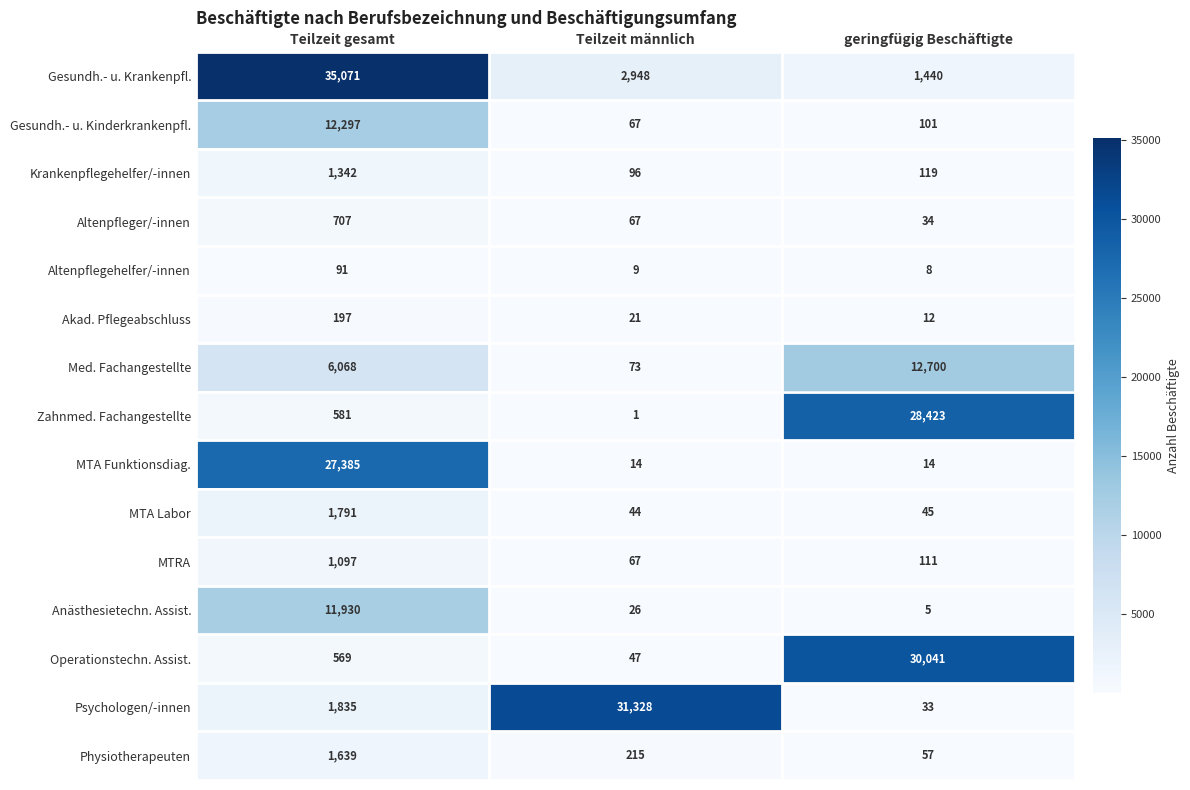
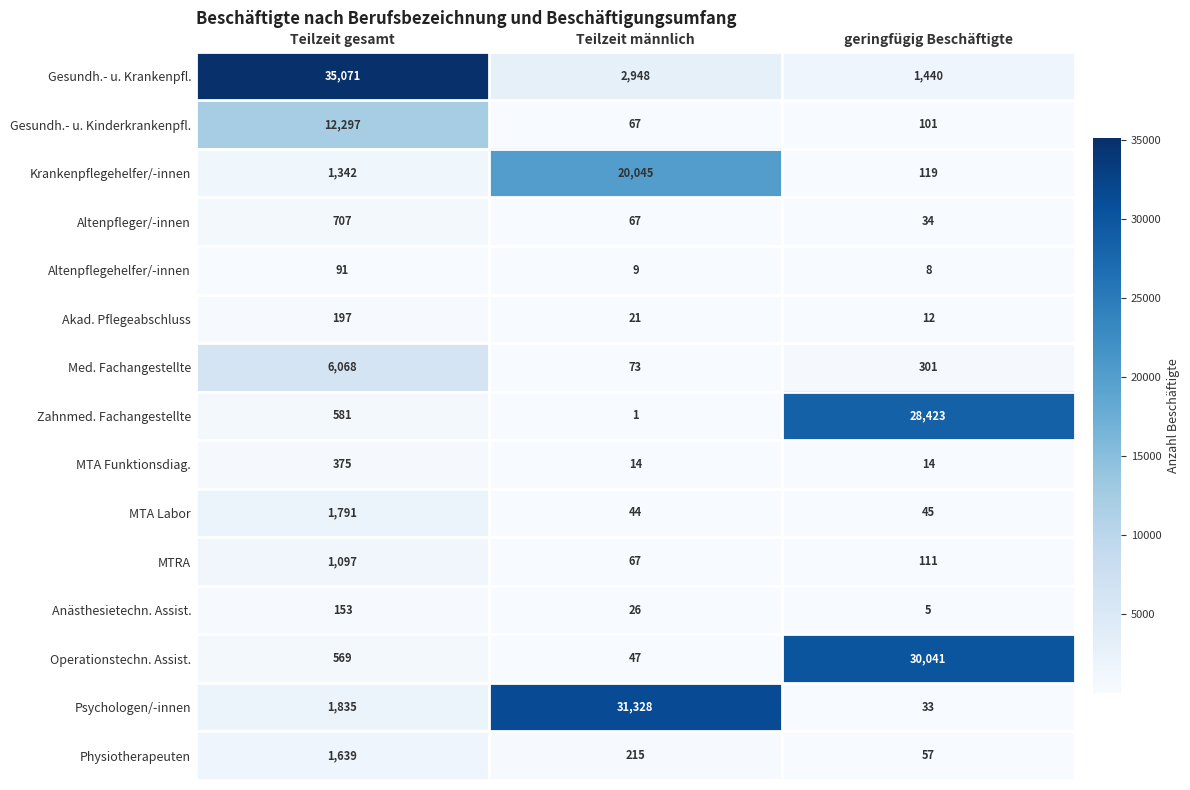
Krankenpflegehelfer/-innen, Teilzeit männlich: 96 -> 20,045
Med. Fachangestellte, geringfügig Beschäftigte: 12,700 -> 301
MTA Funktionsdiag., Teilzeit gesamt: 27,385 -> 375
Anästhesietechn. Assist., Teilzeit gesamt: 11,930 -> 153
